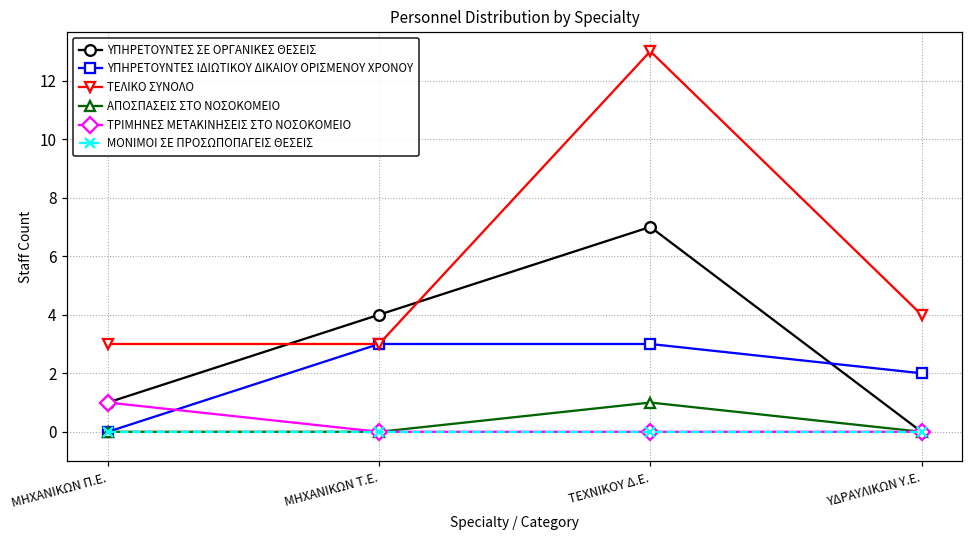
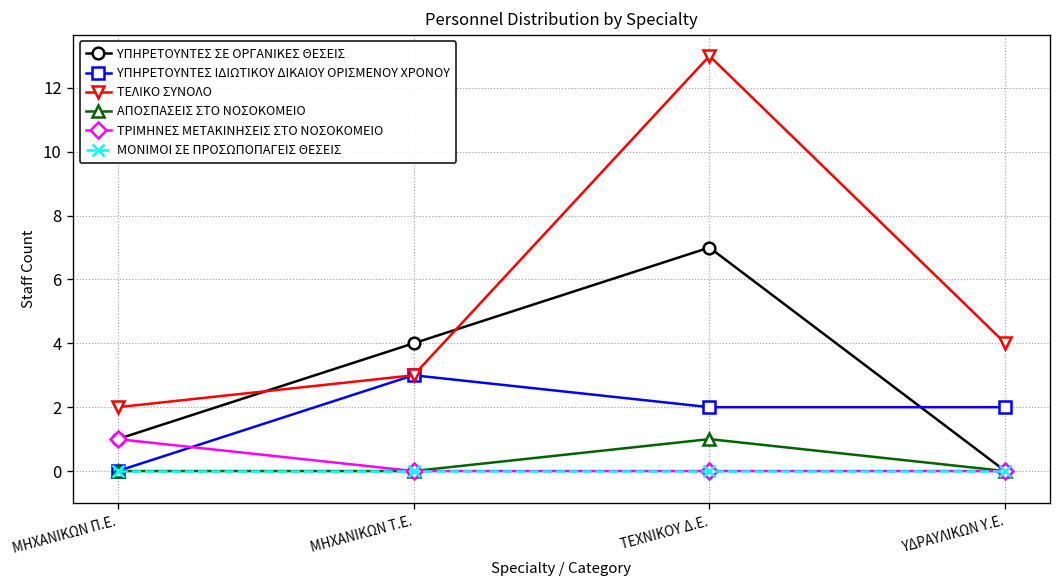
ΤΕΛΙΚΟ ΣΥΝΟΛΟ, ΜΗΧΑΝΙΚΩΝ Π.Ε.: 3 -> 2
ΥΠΗΡΕΤΟΥΝΤΕΣ ΙΔΙΩΤΙΚΟΥ ΔΙΚΑΙΟΥ ΟΡΙΣΜΕΝΟΥ ΧΡΟΝΟΥ, ΤΕΧΝΙΚΟΥ Δ.Ε.: 3 -> 2
